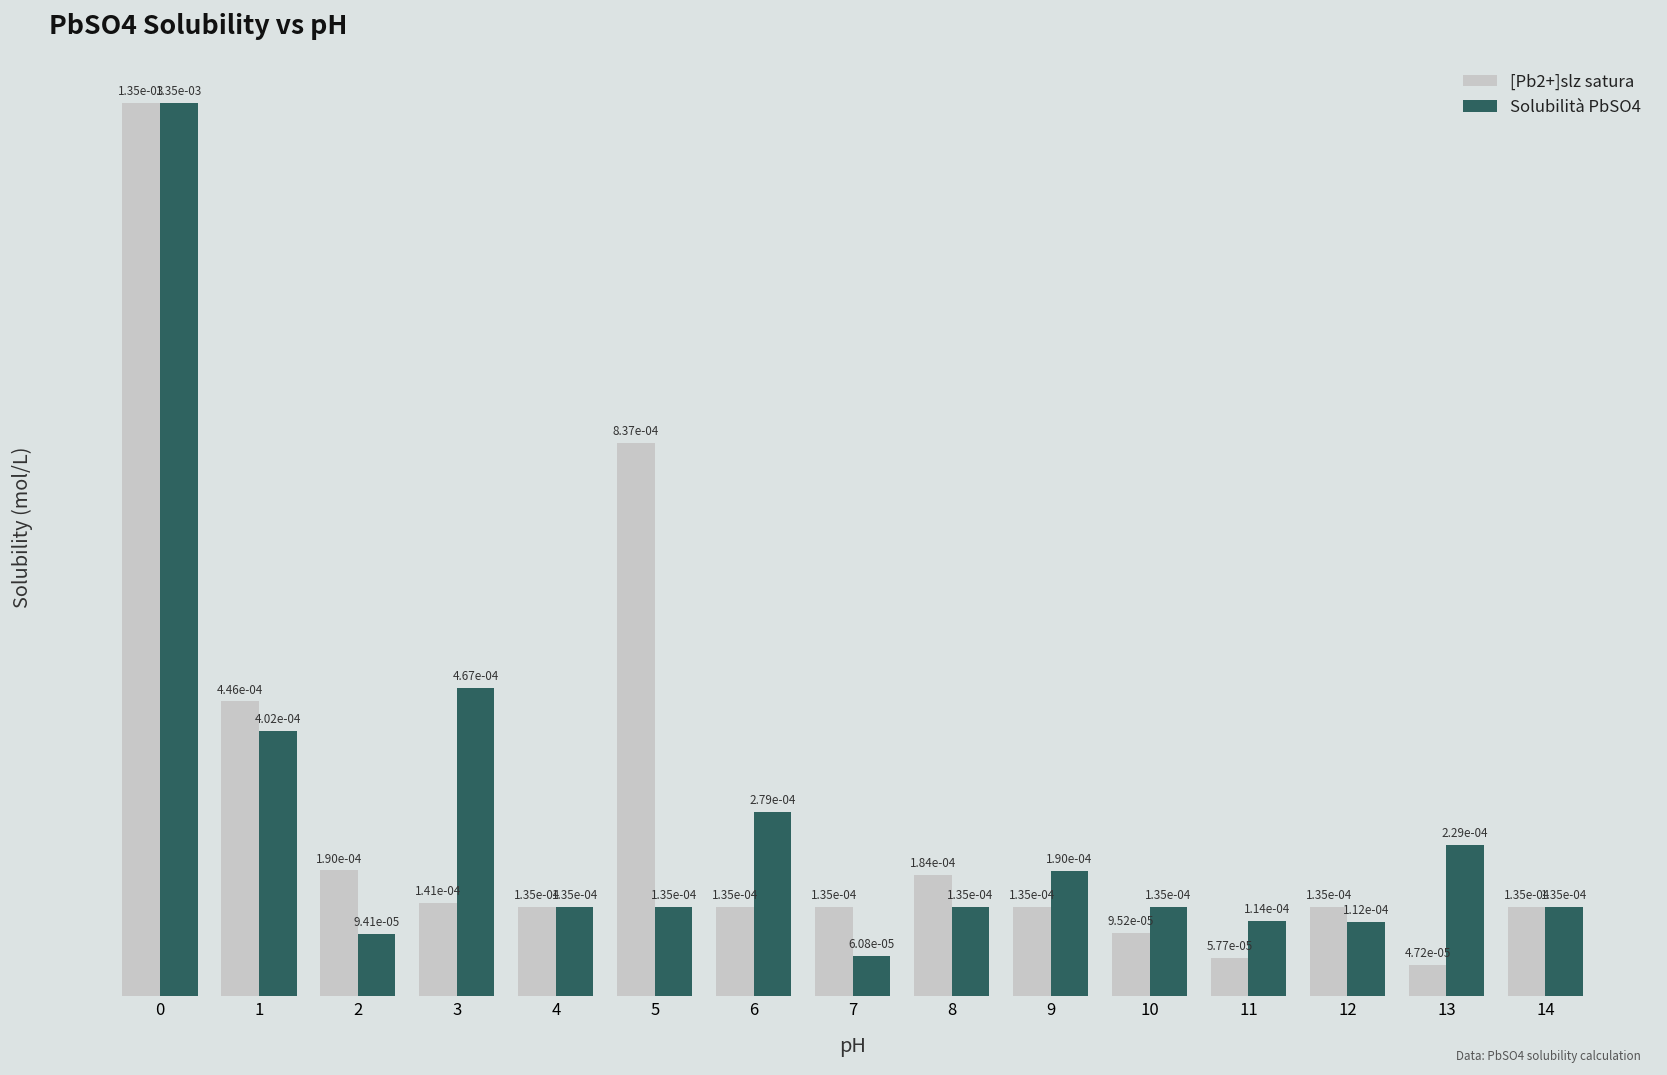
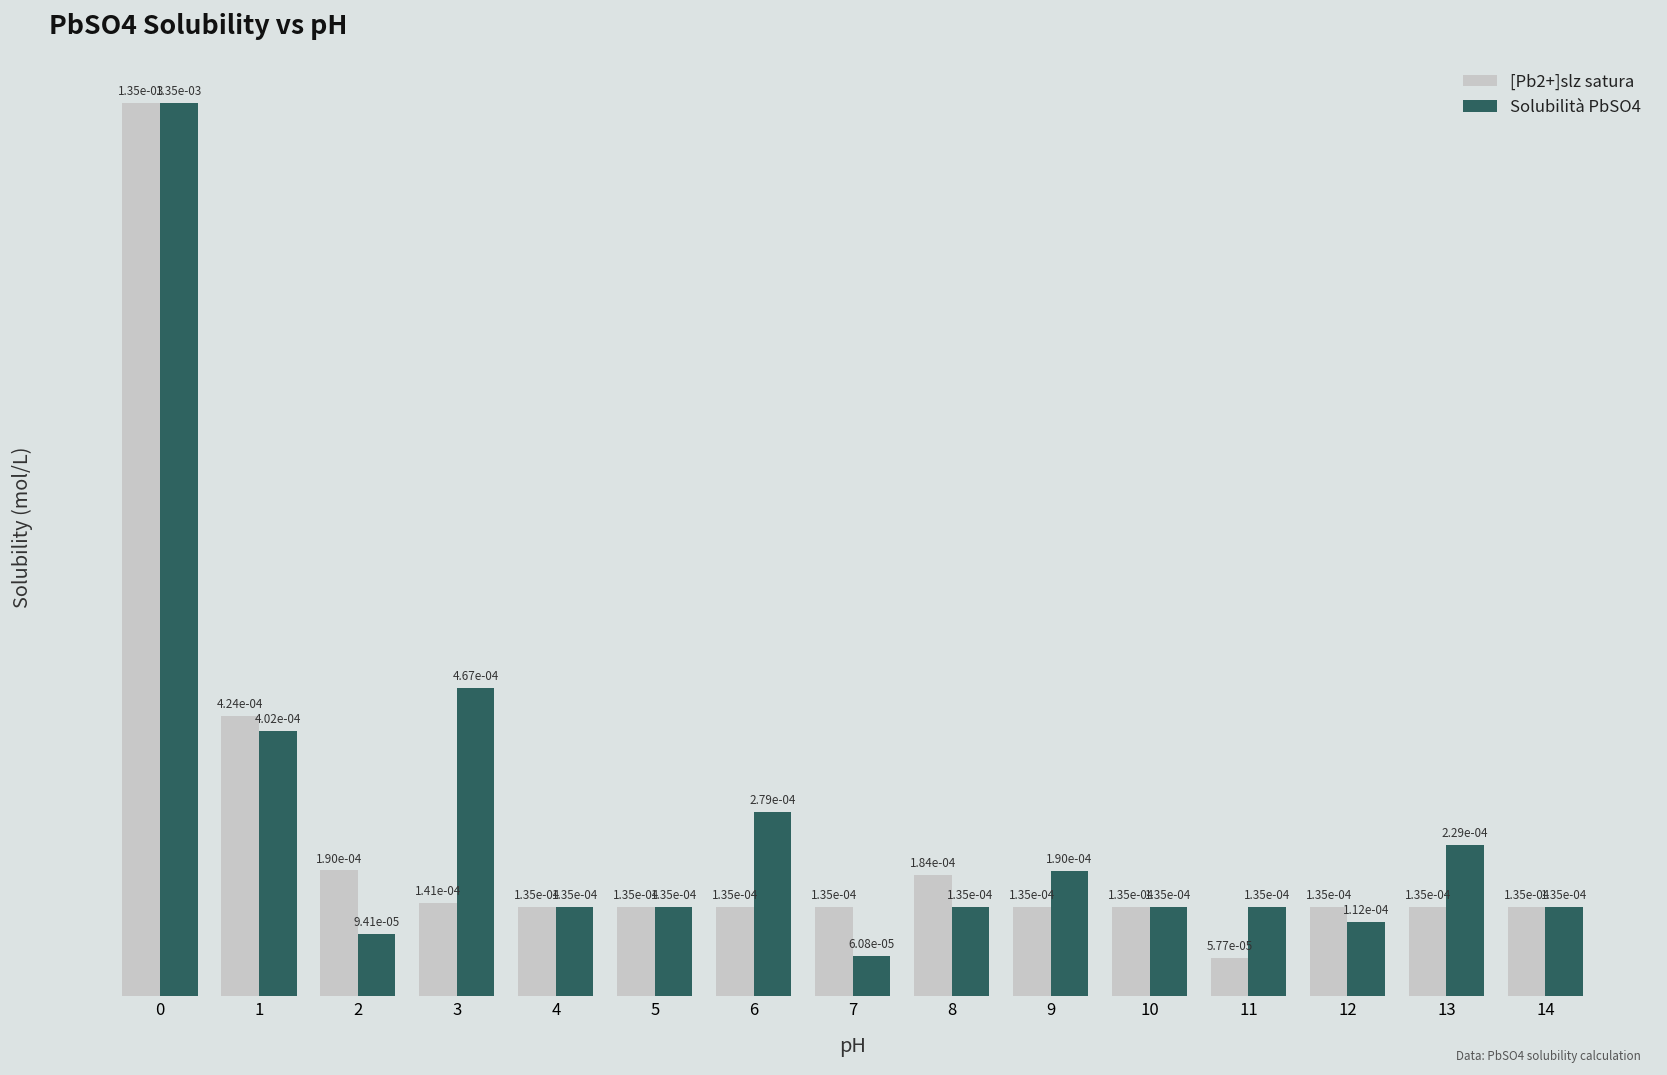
[Pb2+]slz satura, 1: 4.46e-04 -> 4.24e-04
[Pb2+]slz satura, 5: 8.37e-04 -> 1.35e-04
[Pb2+]slz satura, 10: 9.52e-05 -> 1.35e-04
Solubilità PbSO4, 11: 1.14e-04 -> 1.35e-04
[Pb2+]slz satura, 13: 4.72e-05 -> 1.35e-04
